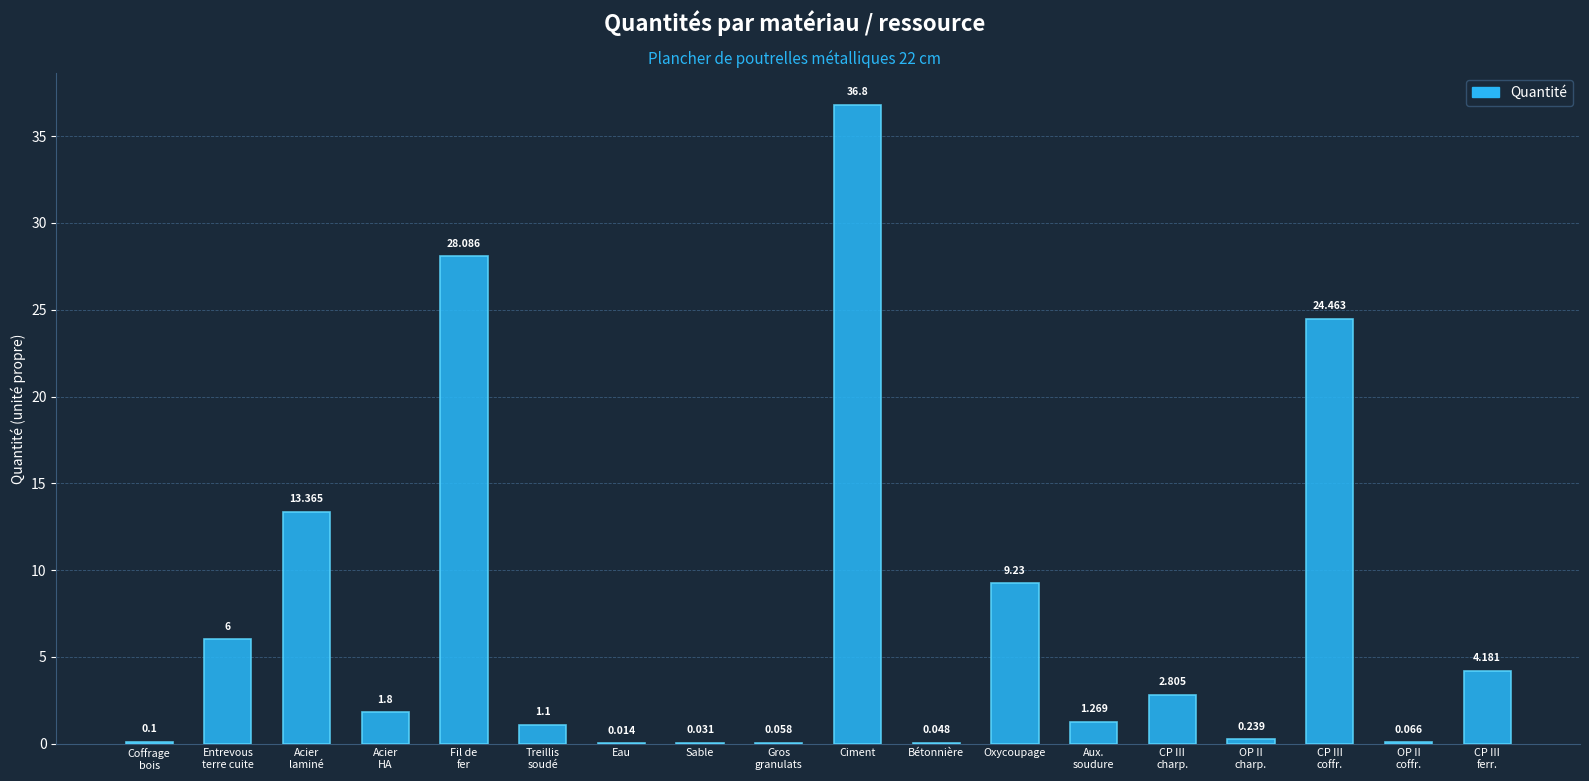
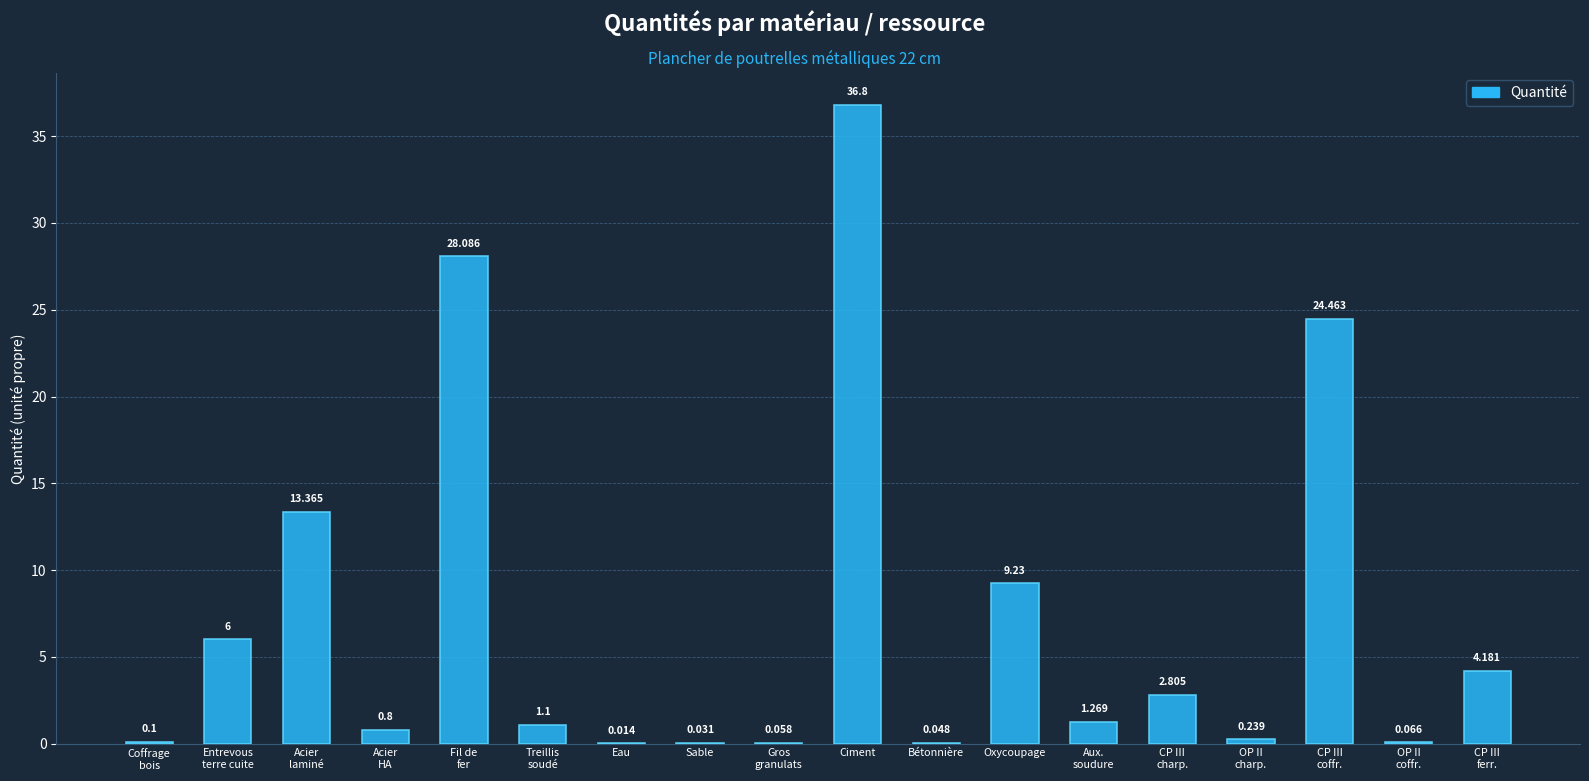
Acier HA: 1.8 -> 0.8
